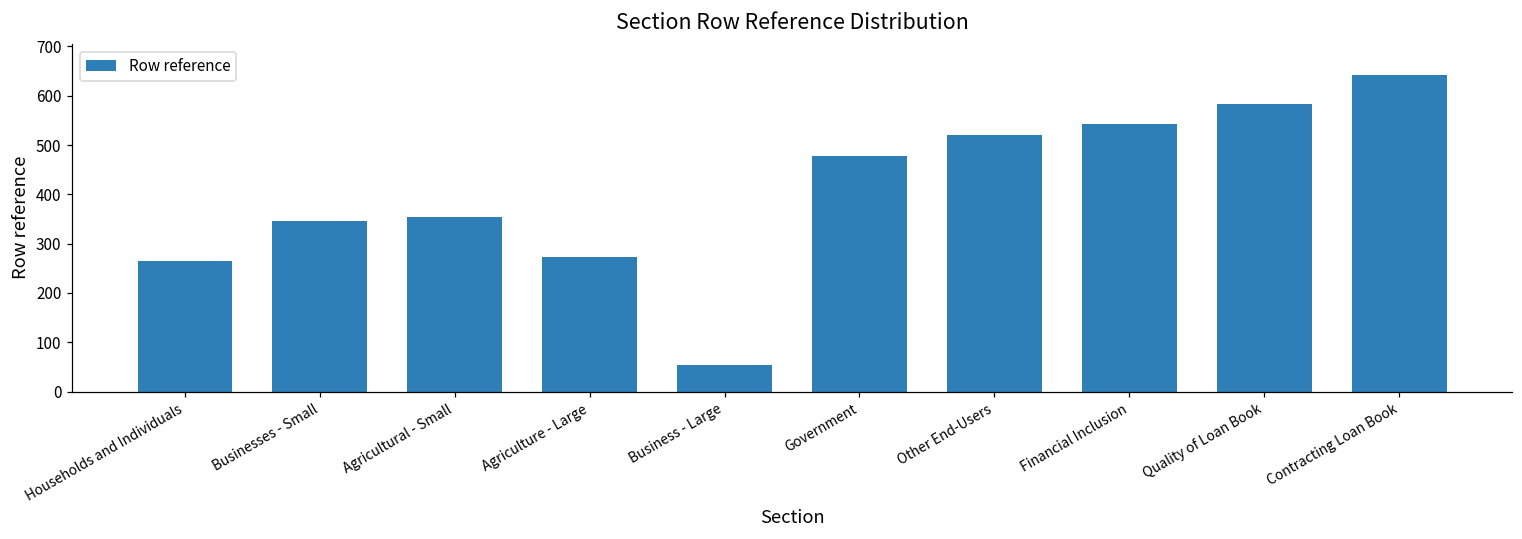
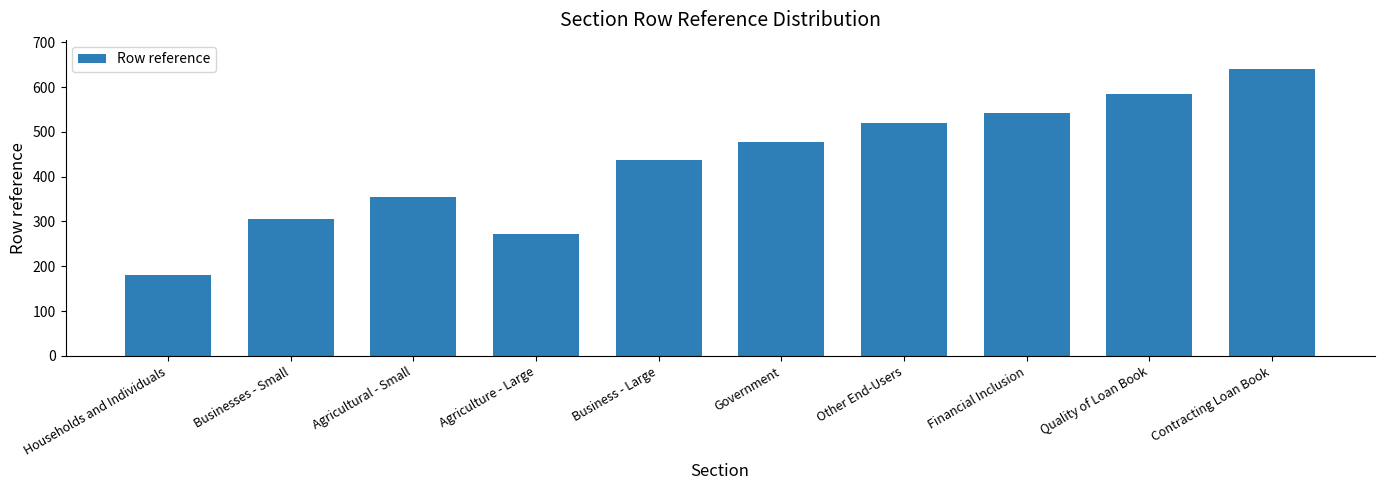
Households and Individuals: 270 -> 180
Businesses - Small: 350 -> 310
Business - Large: 50 -> 440
